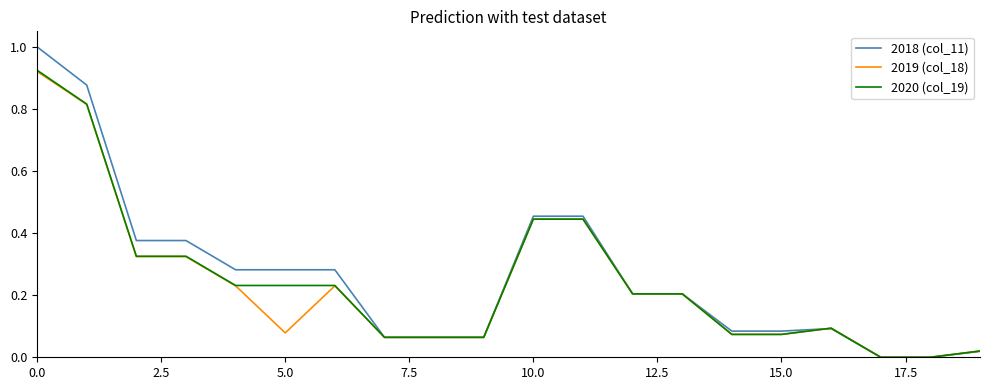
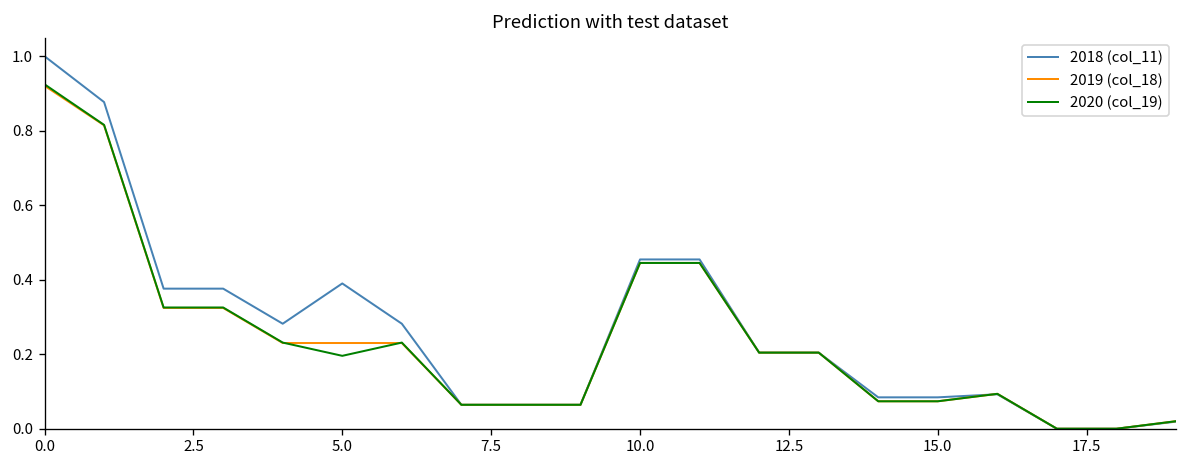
2018 (col_11), 5.0: 0.28 -> 0.39
2019 (col_18), 5.0: 0.08 -> 0.23
2020 (col_19), 5.0: 0.23 -> 0.20
